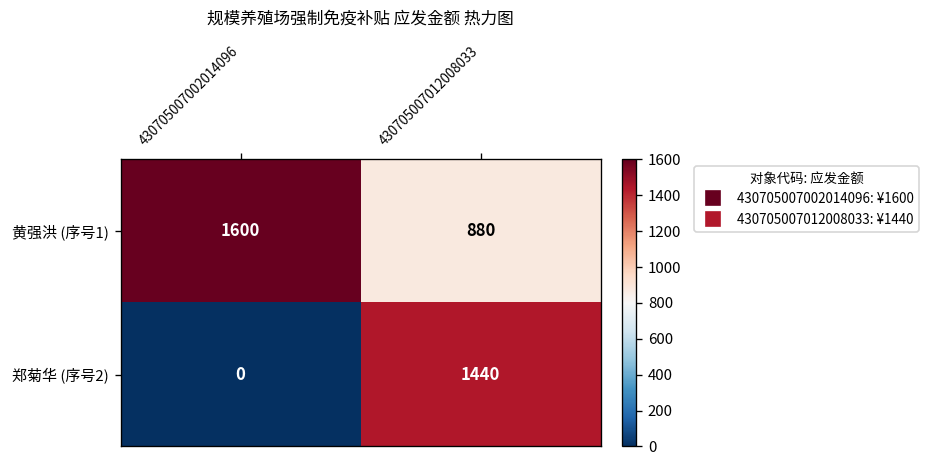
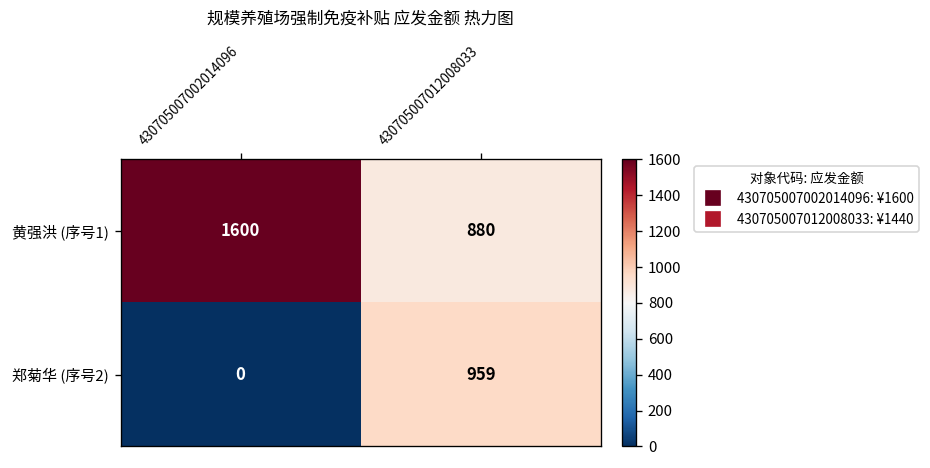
郑菊华 (序号2), 430705007012008033: 1440 -> 959
